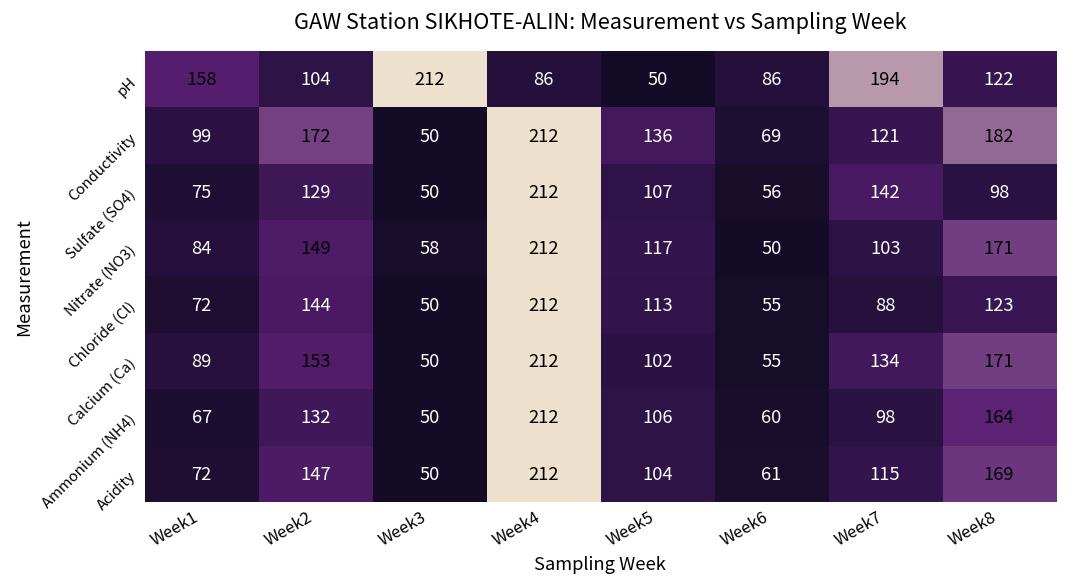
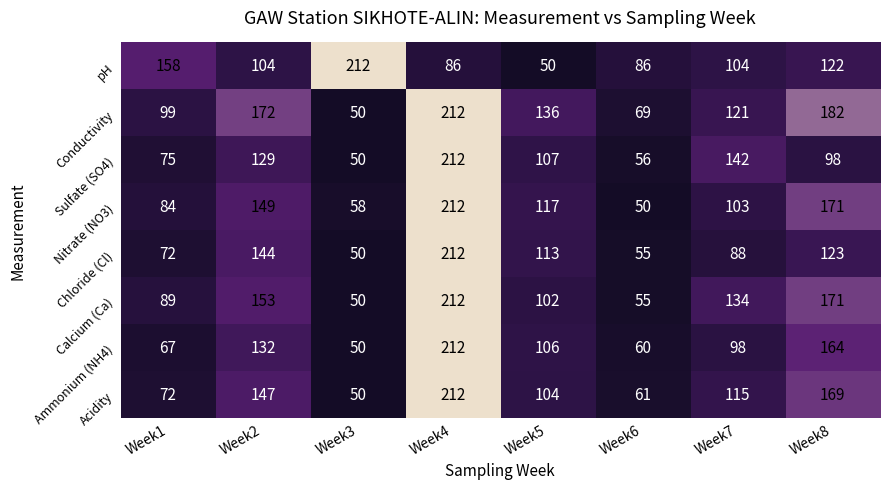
pH, Week7: 194 -> 104
